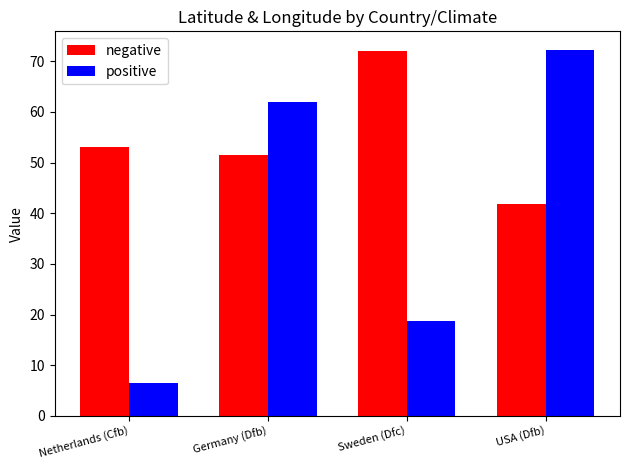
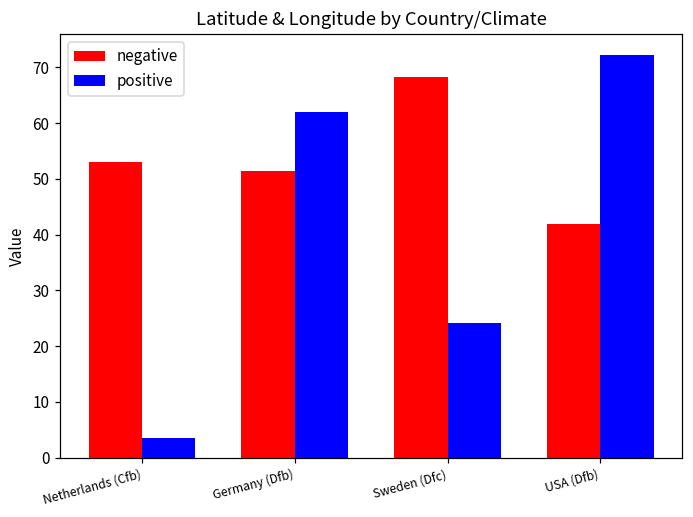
positive, Netherlands (Cfb): 6 -> 4
negative, Sweden (Dfc): 72 -> 68
positive, Sweden (Dfc): 19 -> 24
